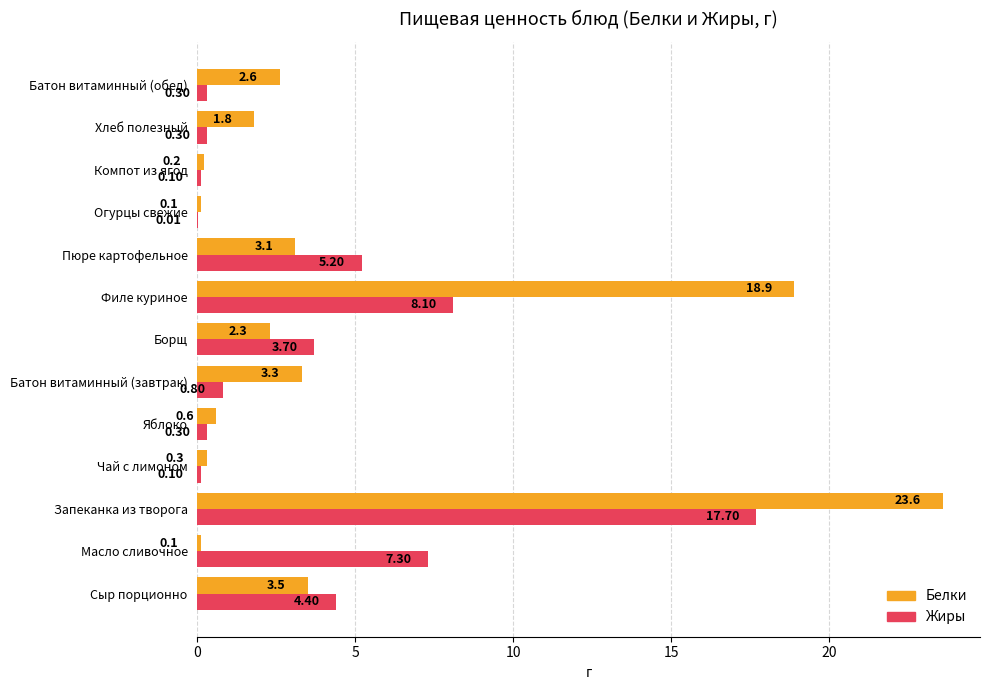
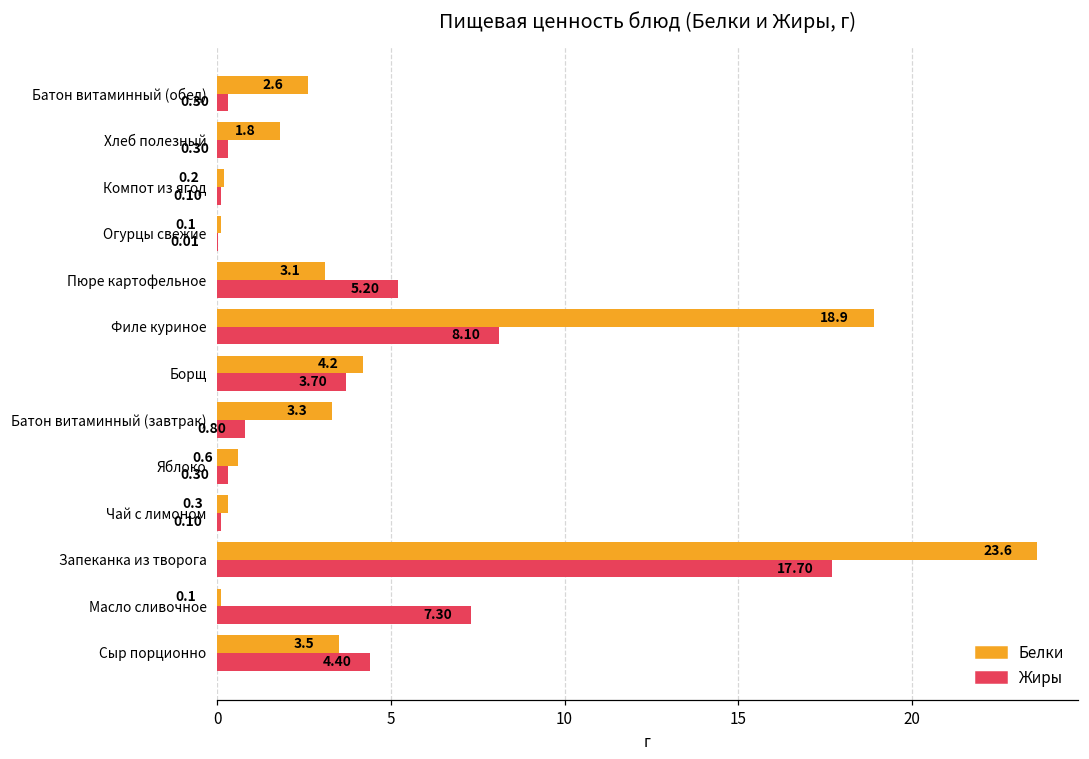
Белки, Борщ: 2.3 -> 4.2
